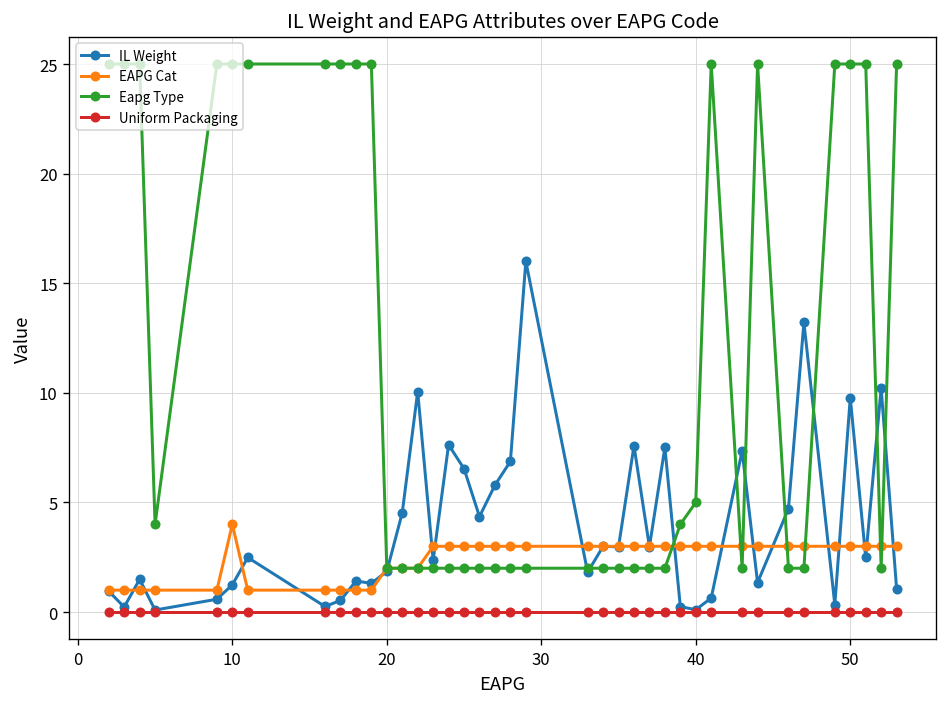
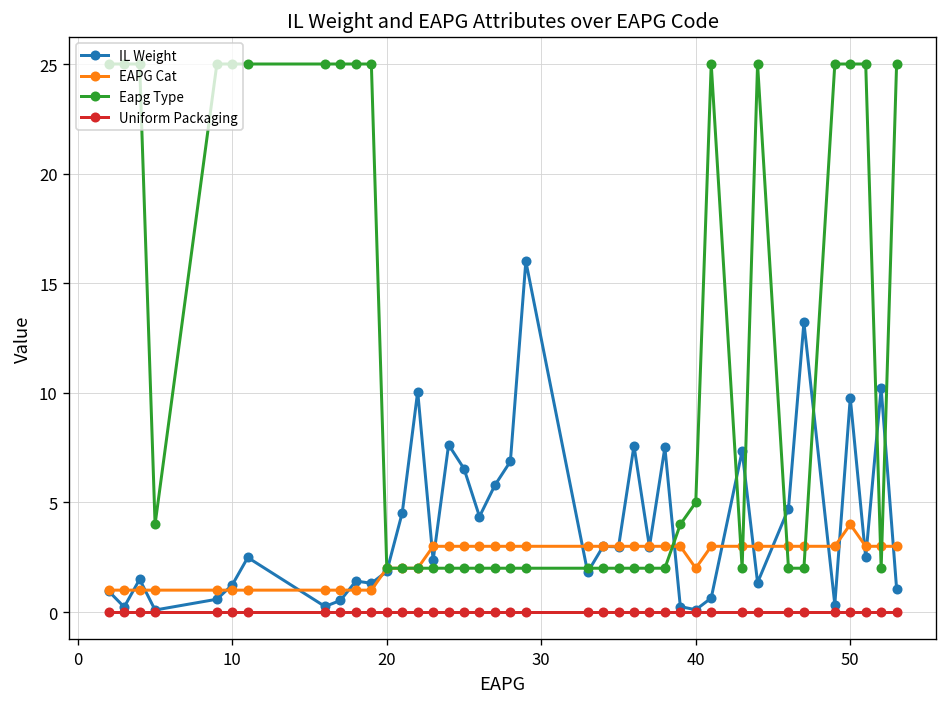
EAPG Cat, 10: 4 -> 1
EAPG Cat, 40: 3 -> 2
EAPG Cat, 50: 3 -> 4
